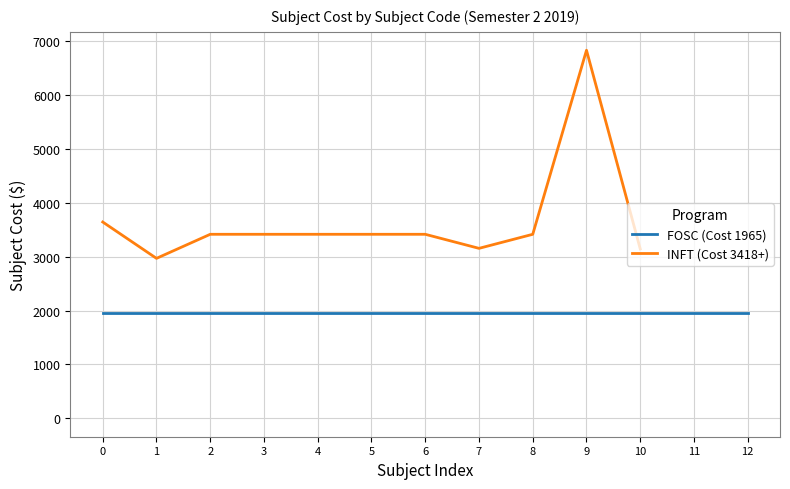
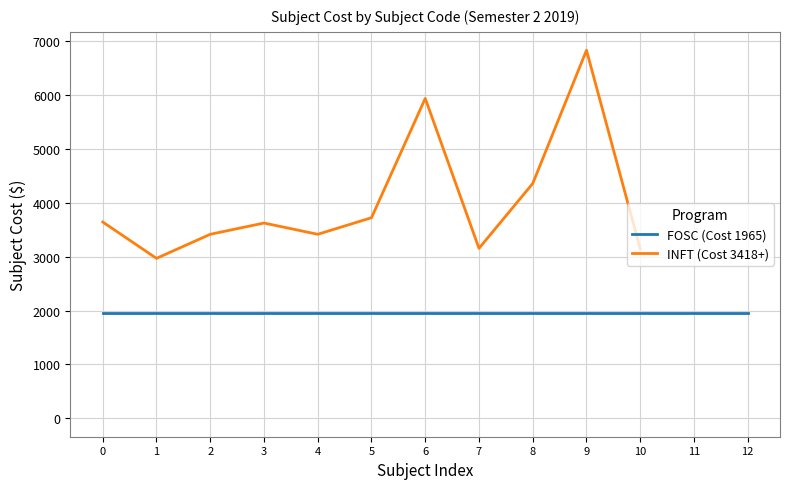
INFT (Cost 3418+), 3: 3400 -> 3600
INFT (Cost 3418+), 5: 3400 -> 3700
INFT (Cost 3418+), 6: 3400 -> 5900
INFT (Cost 3418+), 8: 3400 -> 4400
